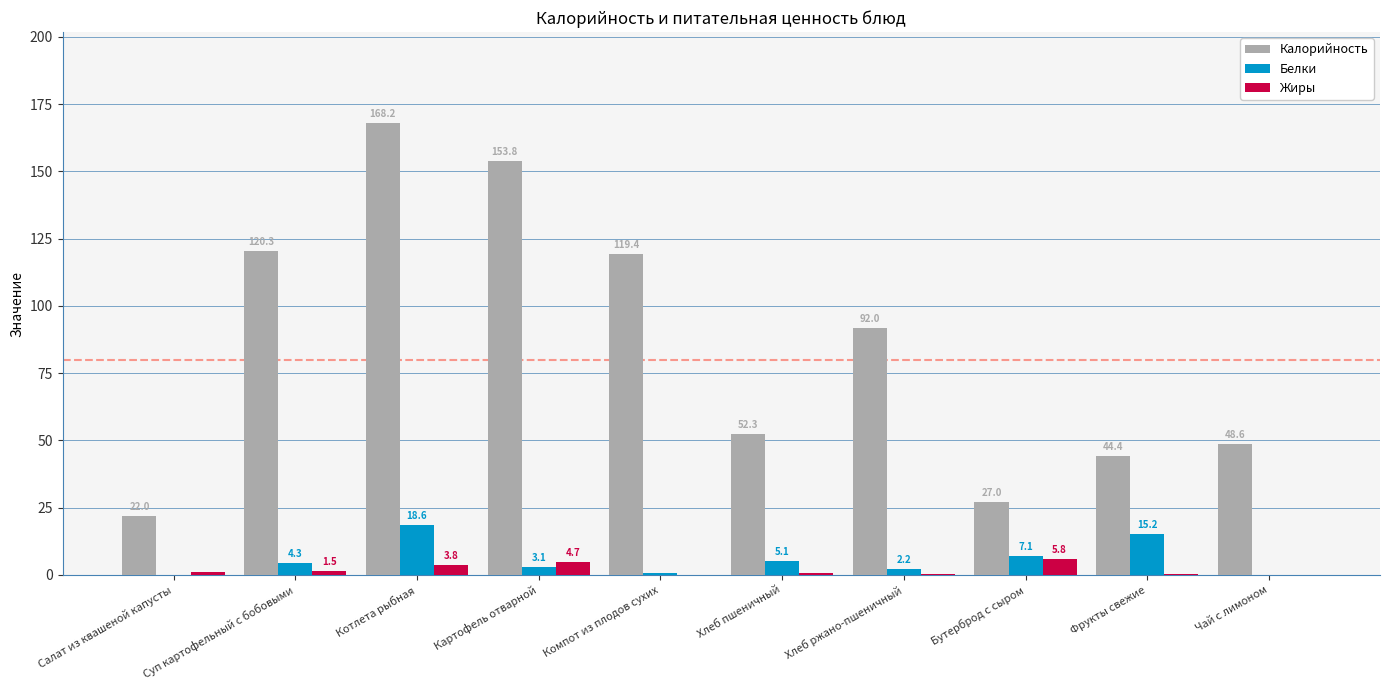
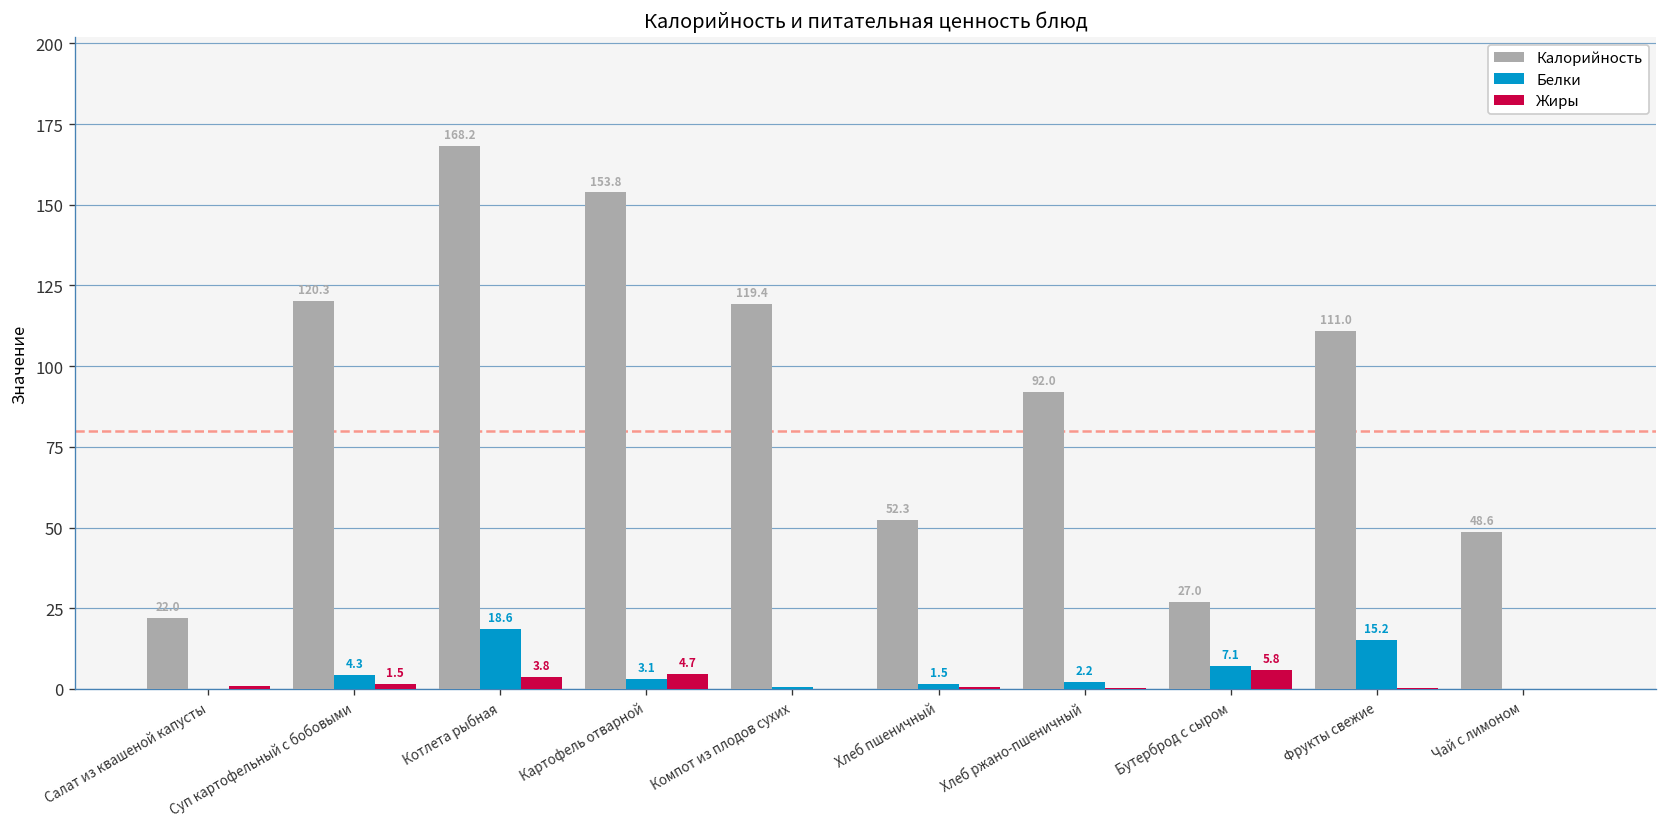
Белки, Хлеб пшеничный: 5.1 -> 1.5
Калорийность, Фрукты свежие: 44.4 -> 111.0
